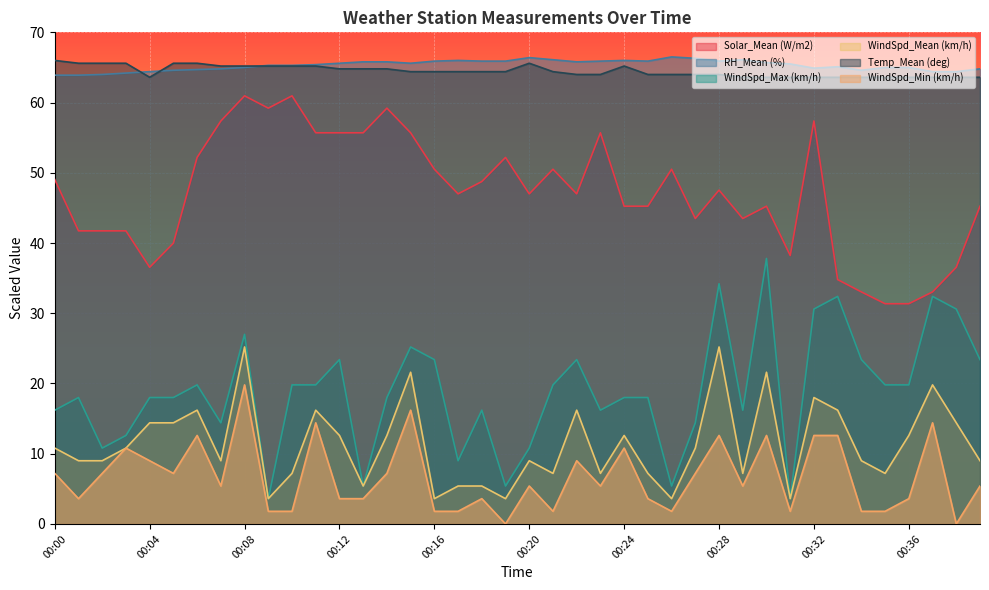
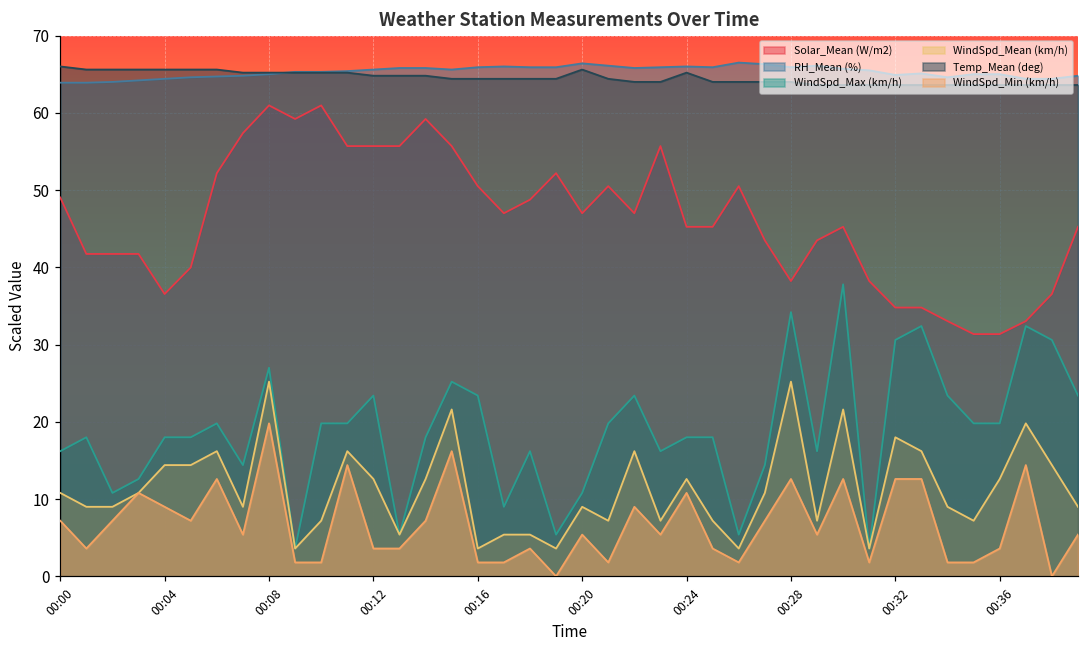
Temp_Mean (deg), 00:04: 64 -> 66
Solar_Mean (W/m2), 00:28: 48 -> 38
Solar_Mean (W/m2), 00:32: 57 -> 35
